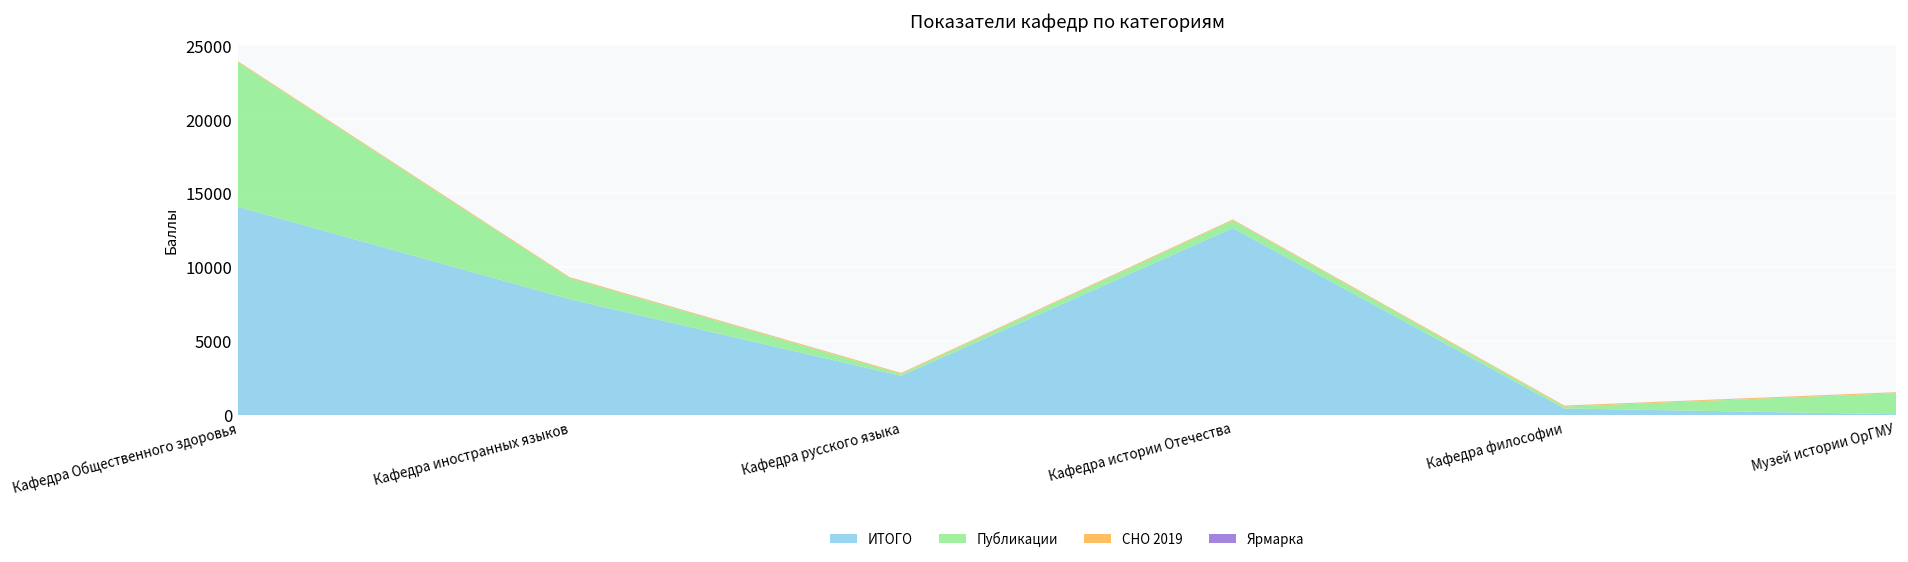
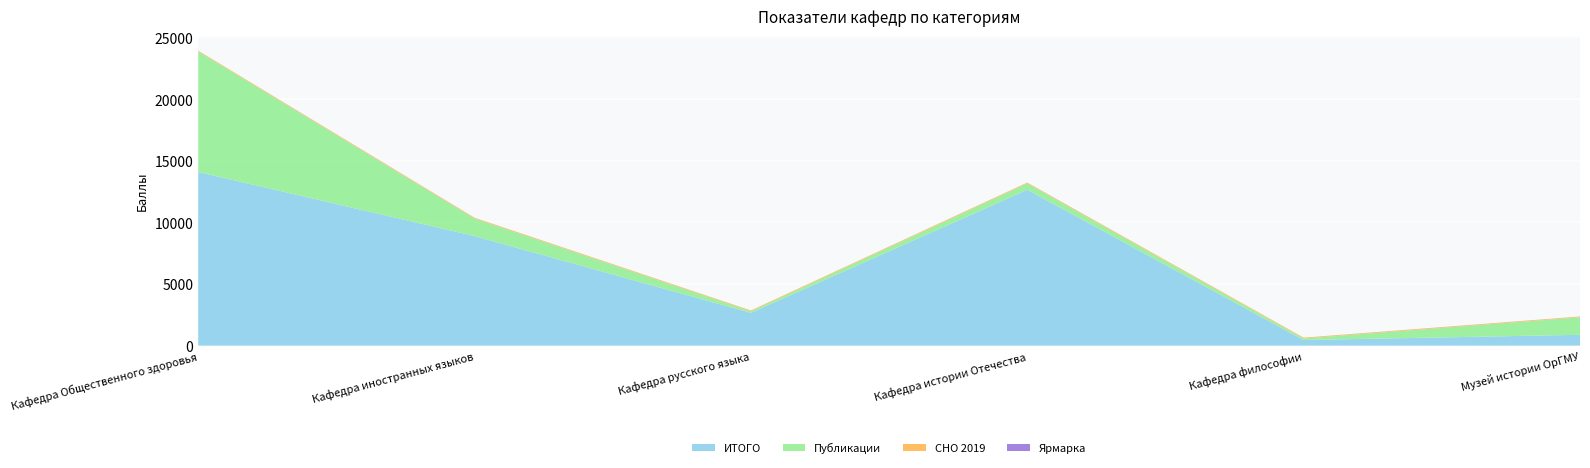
ИТОГО, Кафедра иностранных языков: 7800 -> 8900
ИТОГО, Музей истории ОрГМУ: 100 -> 900
